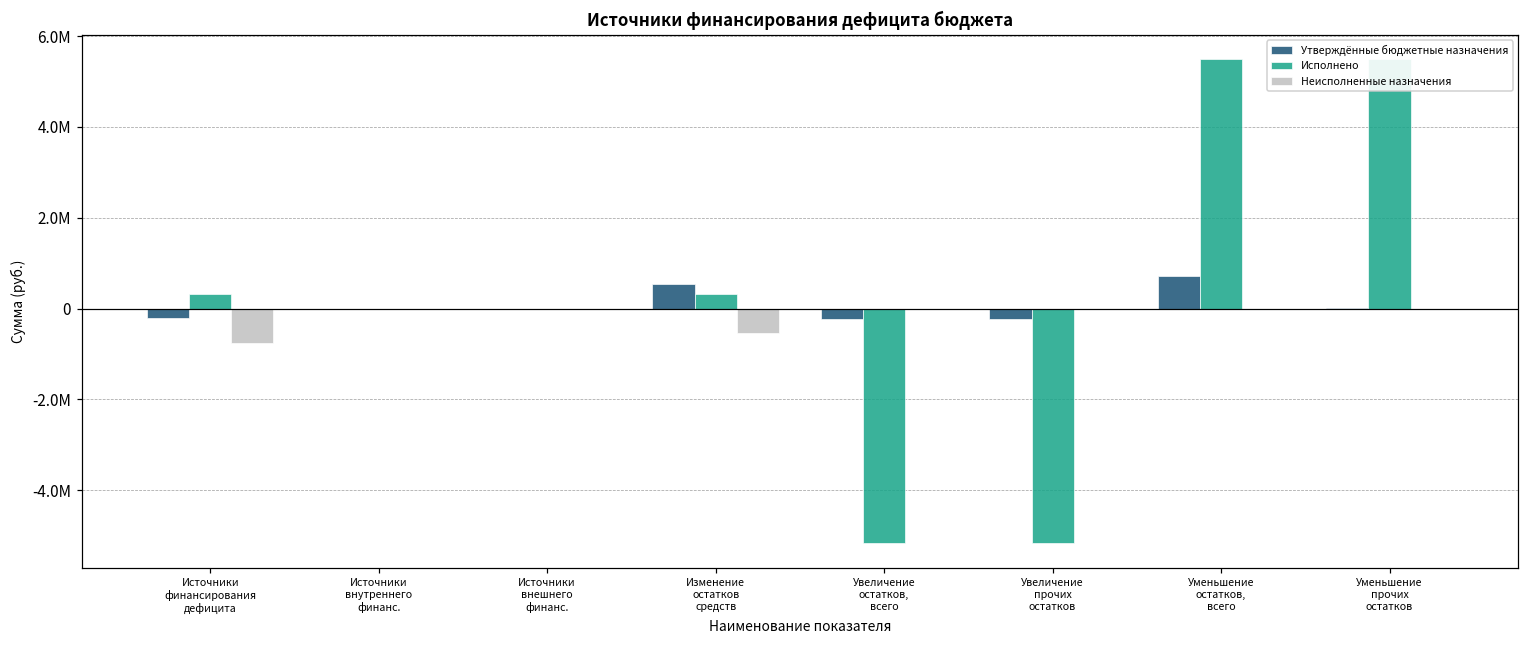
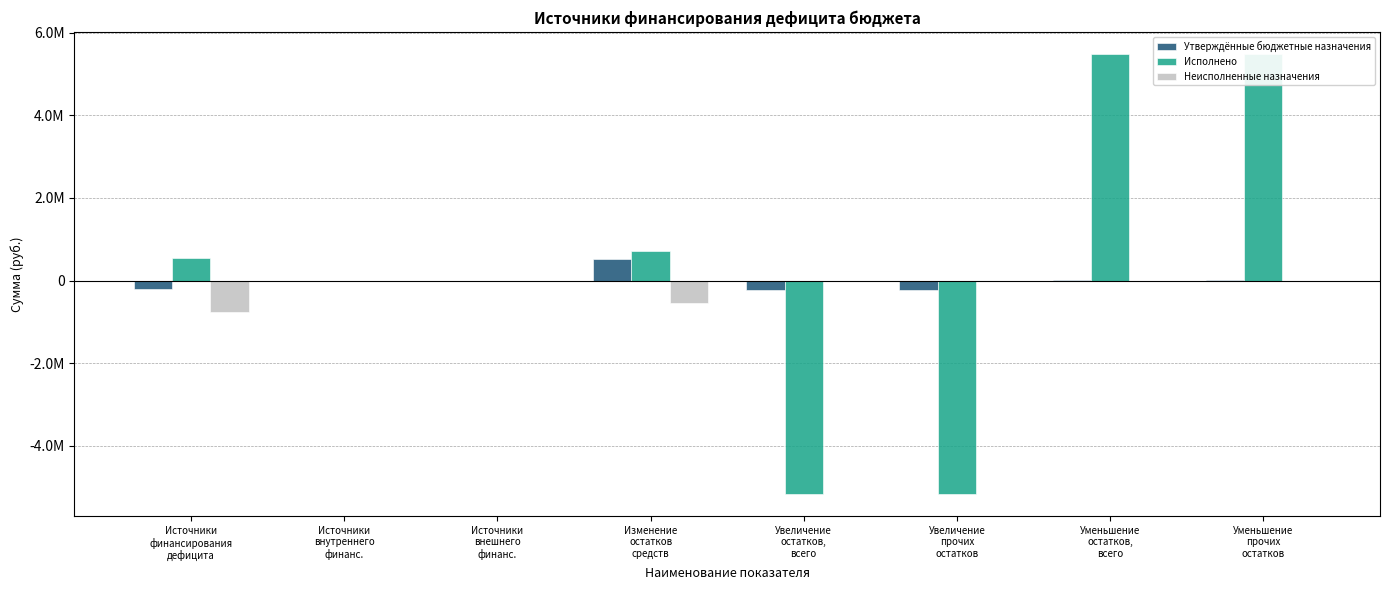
Исполнено, Источники финансирования дефицита: 300000 -> 600000
Исполнено, Изменение остатков средств: 300000 -> 700000
Утверждённые бюджетные назначения, Уменьшение остатков, всего: 700000 -> 0
